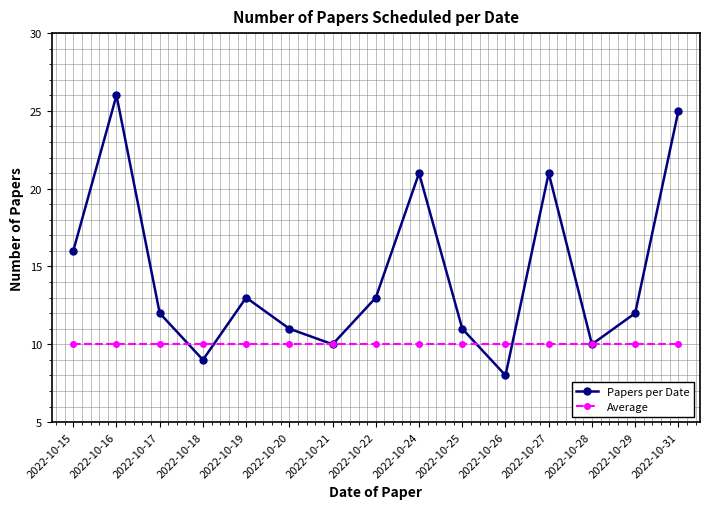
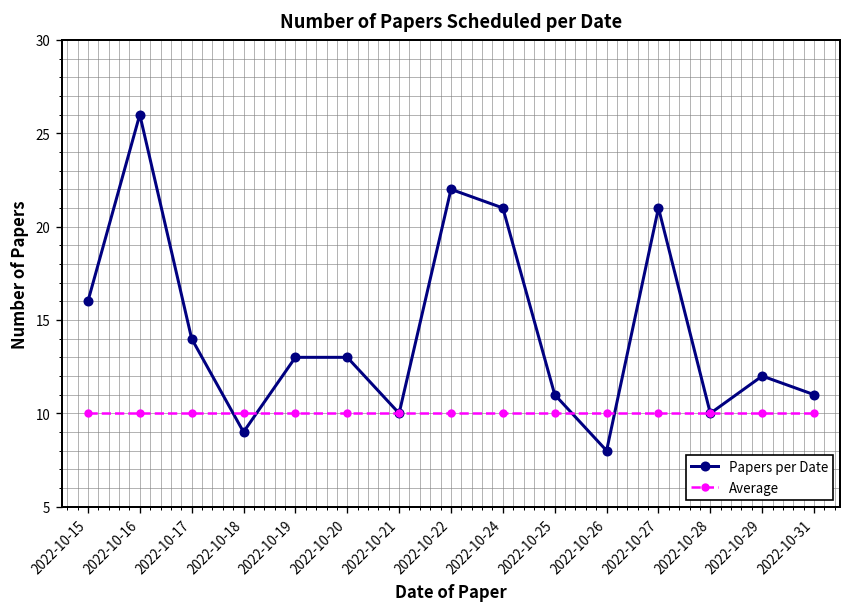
Papers per Date, 2022-10-17: 12 -> 14
Papers per Date, 2022-10-20: 11 -> 13
Papers per Date, 2022-10-22: 13 -> 22
Papers per Date, 2022-10-31: 25 -> 11
